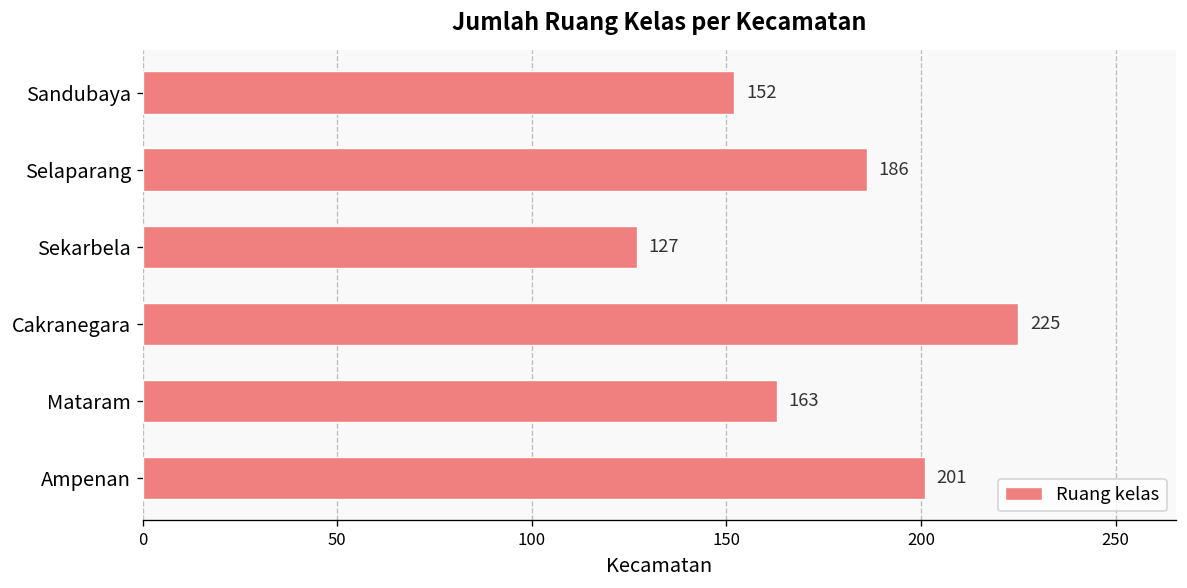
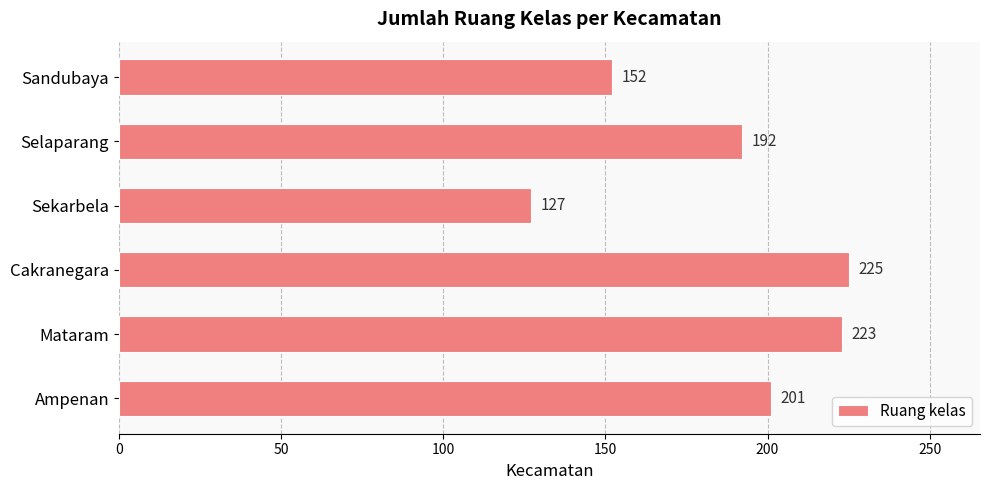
Selaparang: 186 -> 192
Mataram: 163 -> 223
